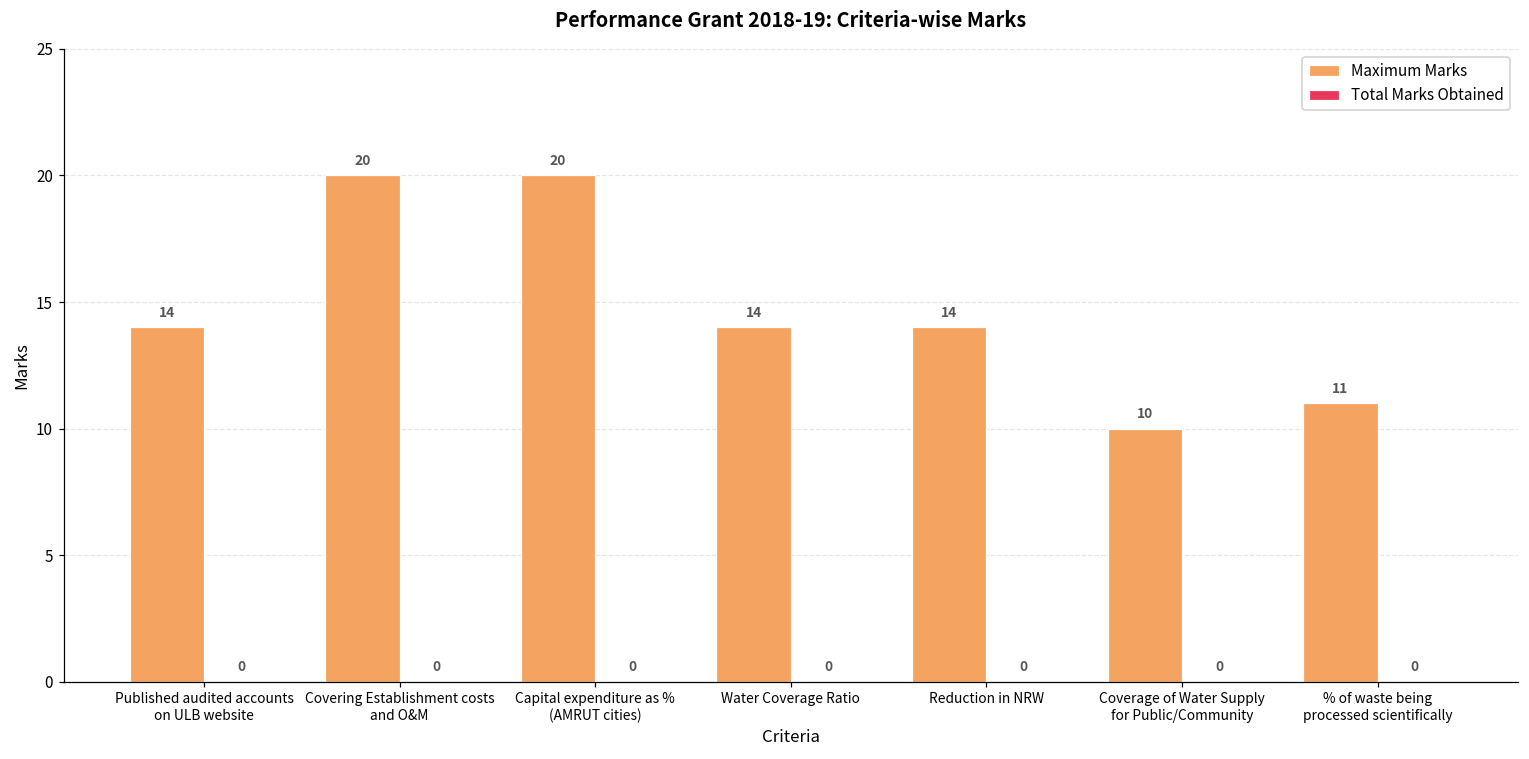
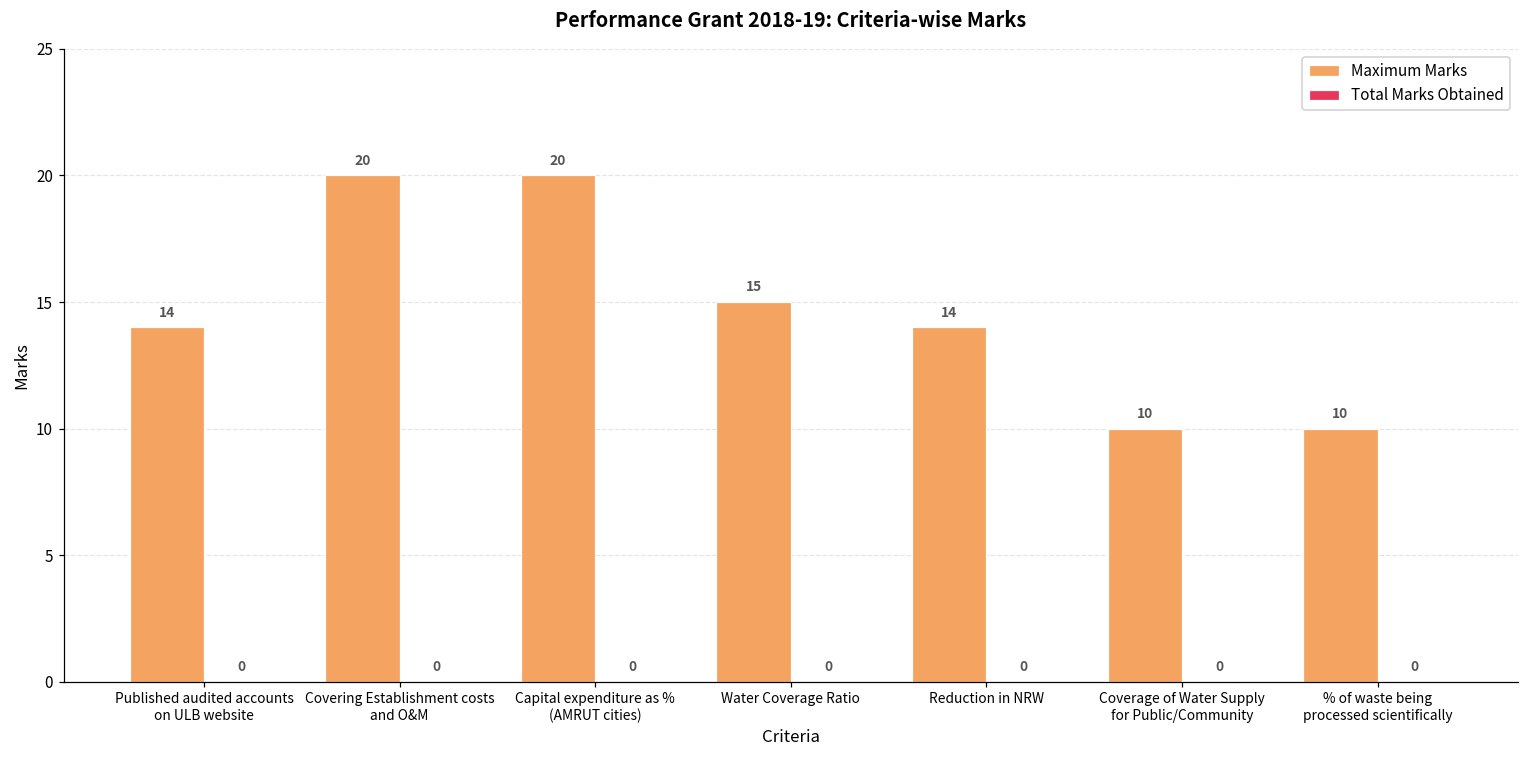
Maximum Marks, Water Coverage Ratio: 14 -> 15
Maximum Marks, % of waste being processed scientifically: 11 -> 10
